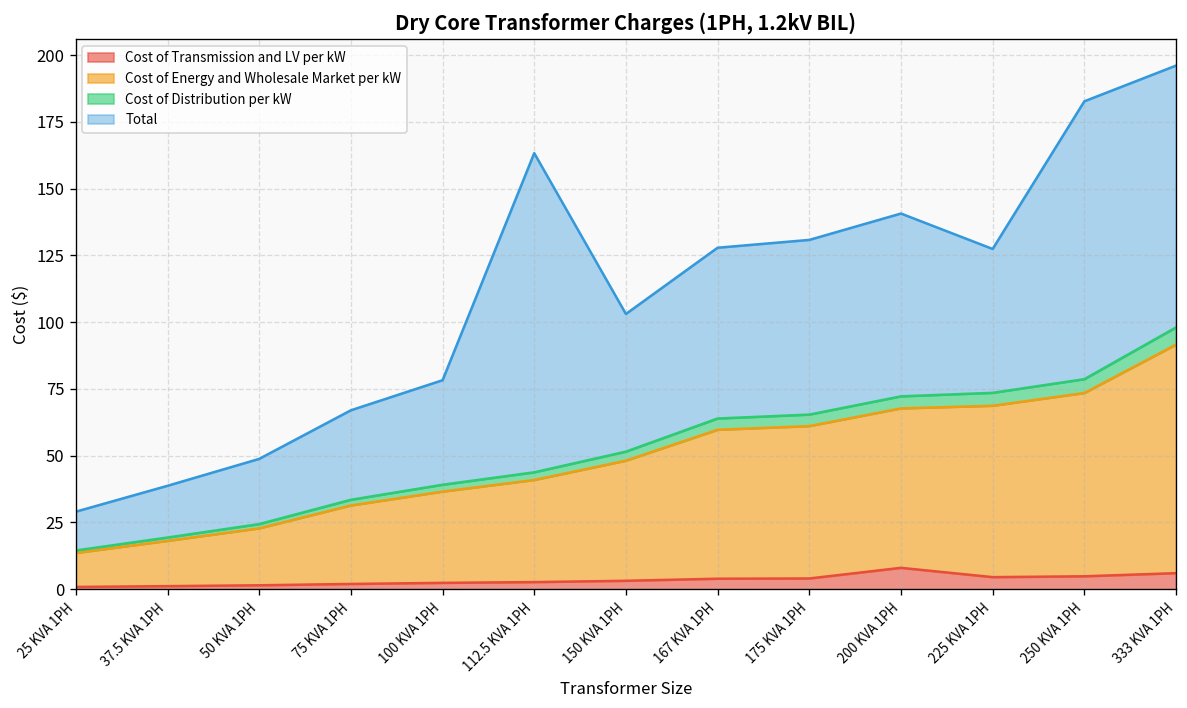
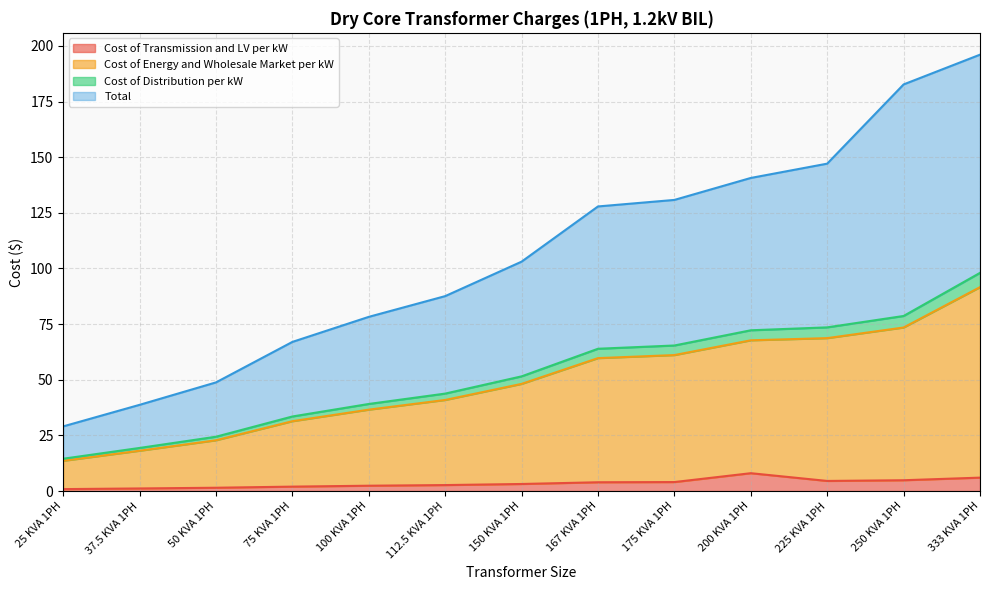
Total, 112.5 KVA 1PH: 119 -> 44
Total, 225 KVA 1PH: 54 -> 74
